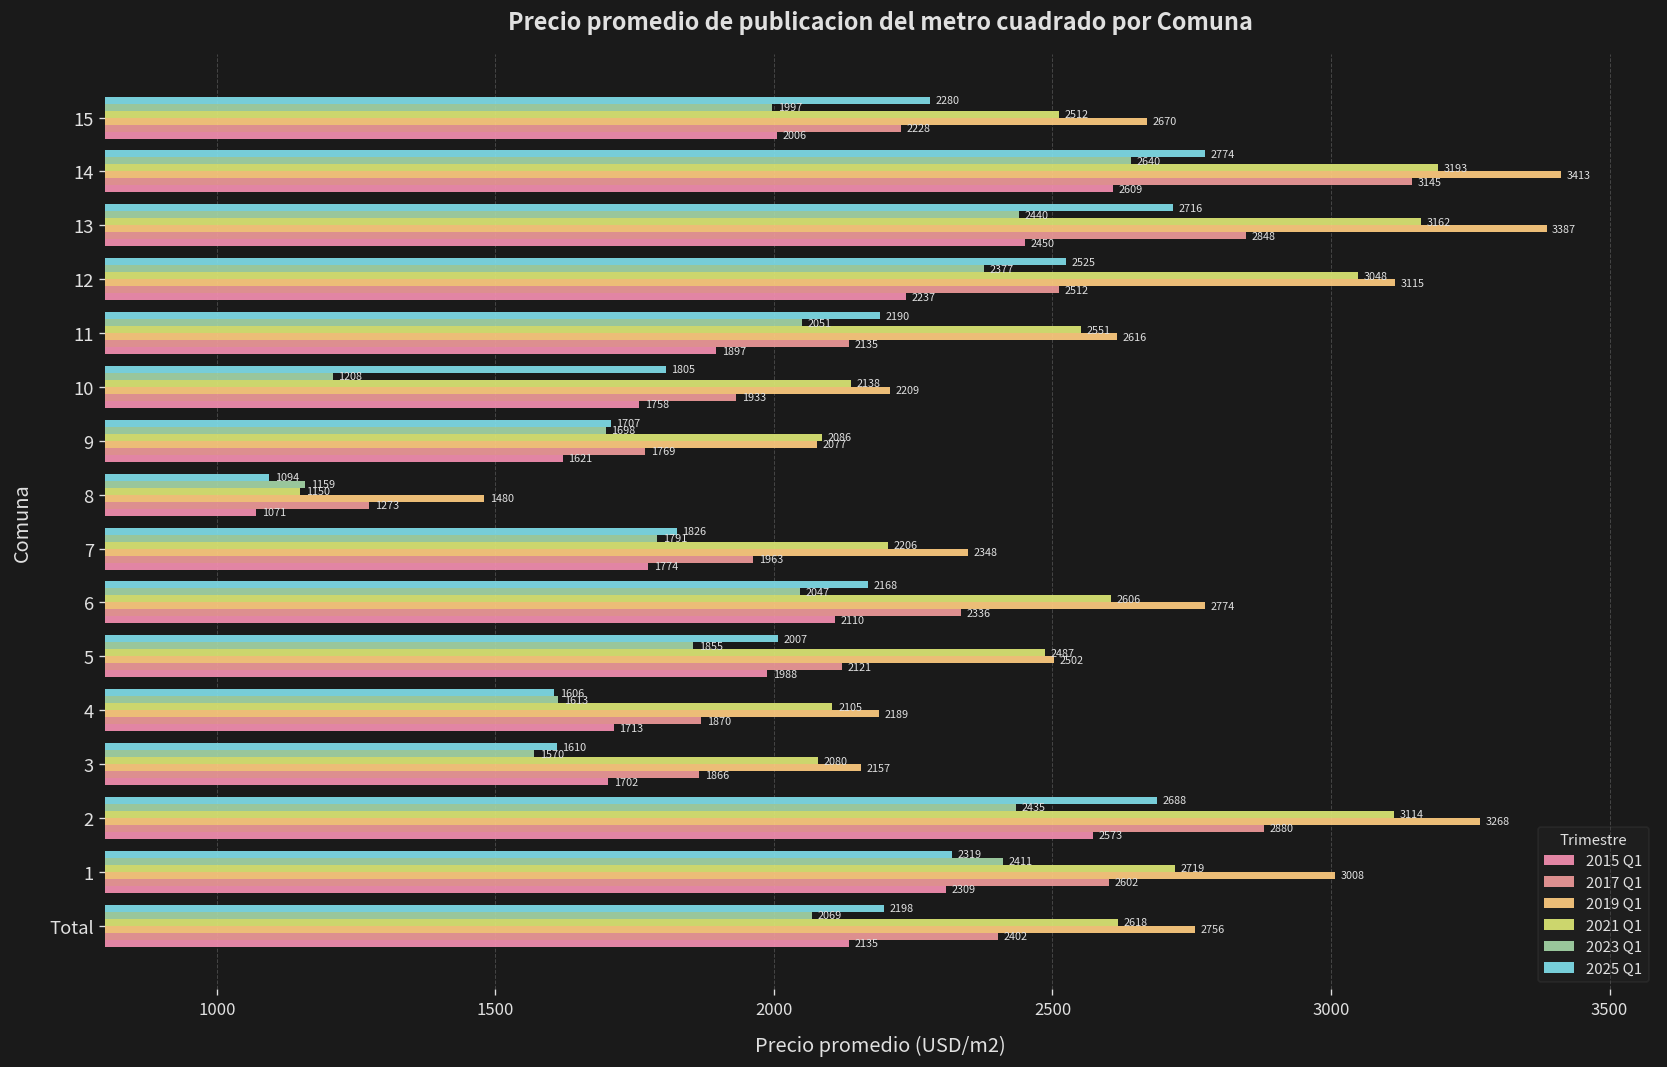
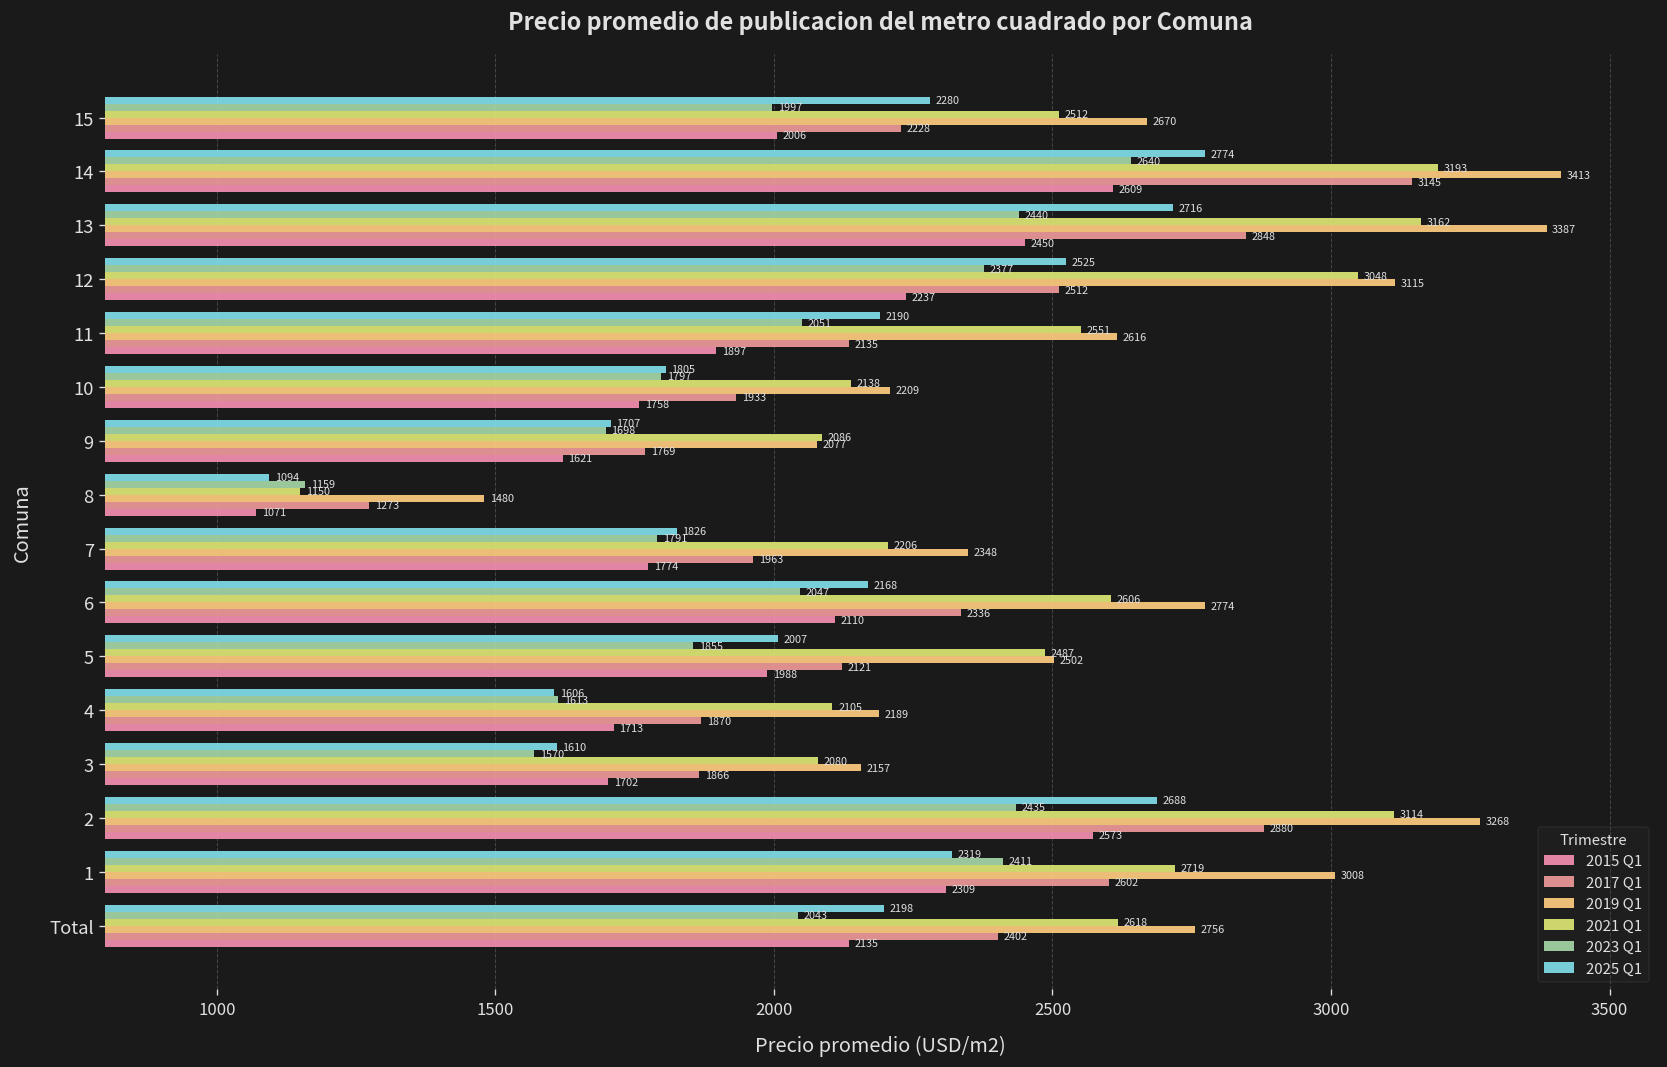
2023 Q1, 10: 1208 -> 1797
2023 Q1, Total: 2069 -> 2043
